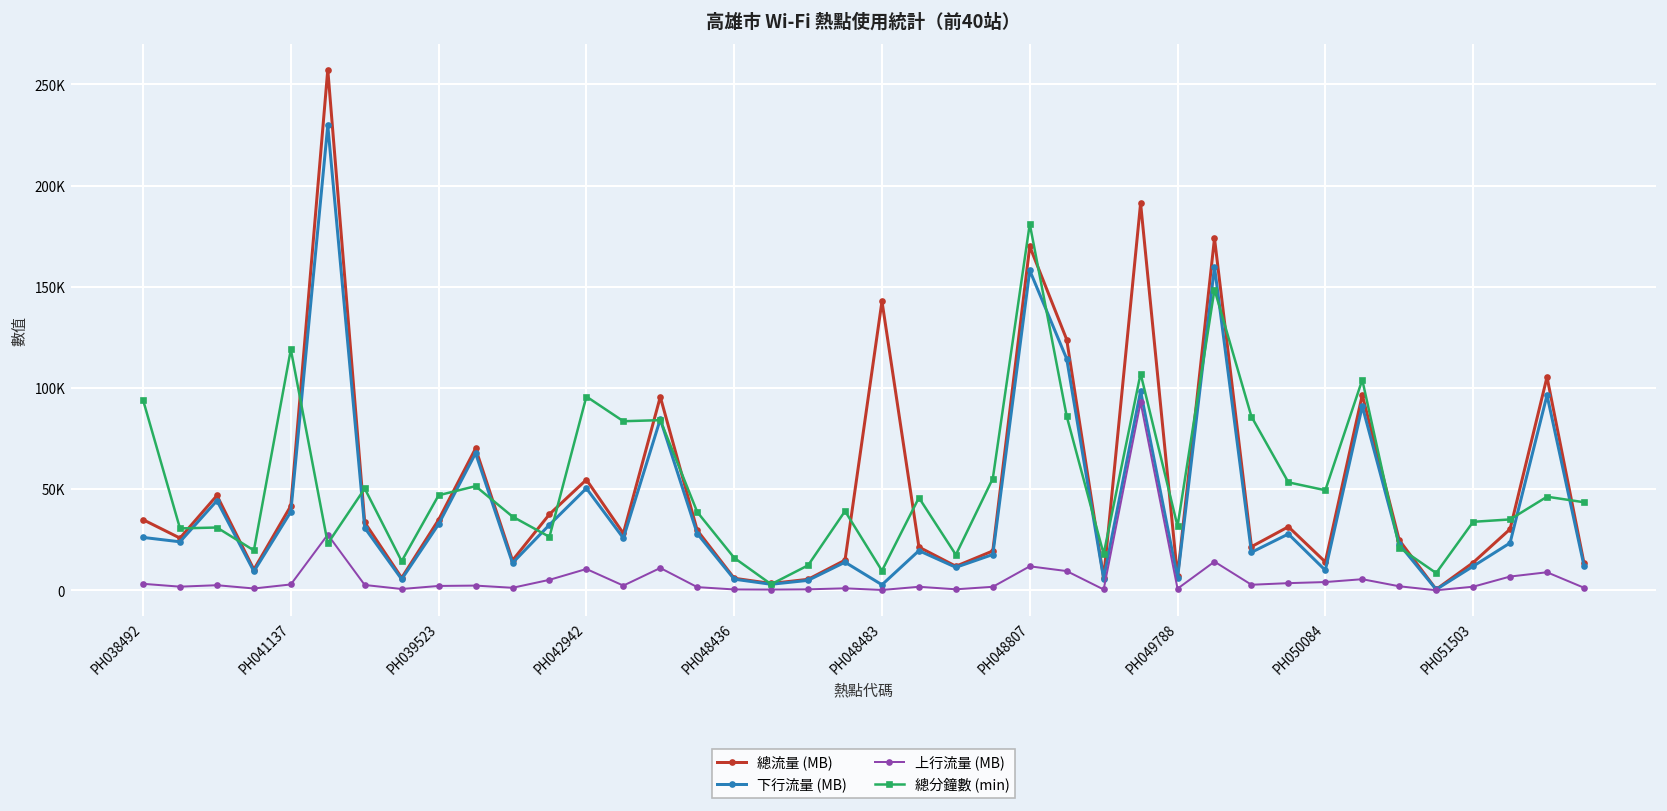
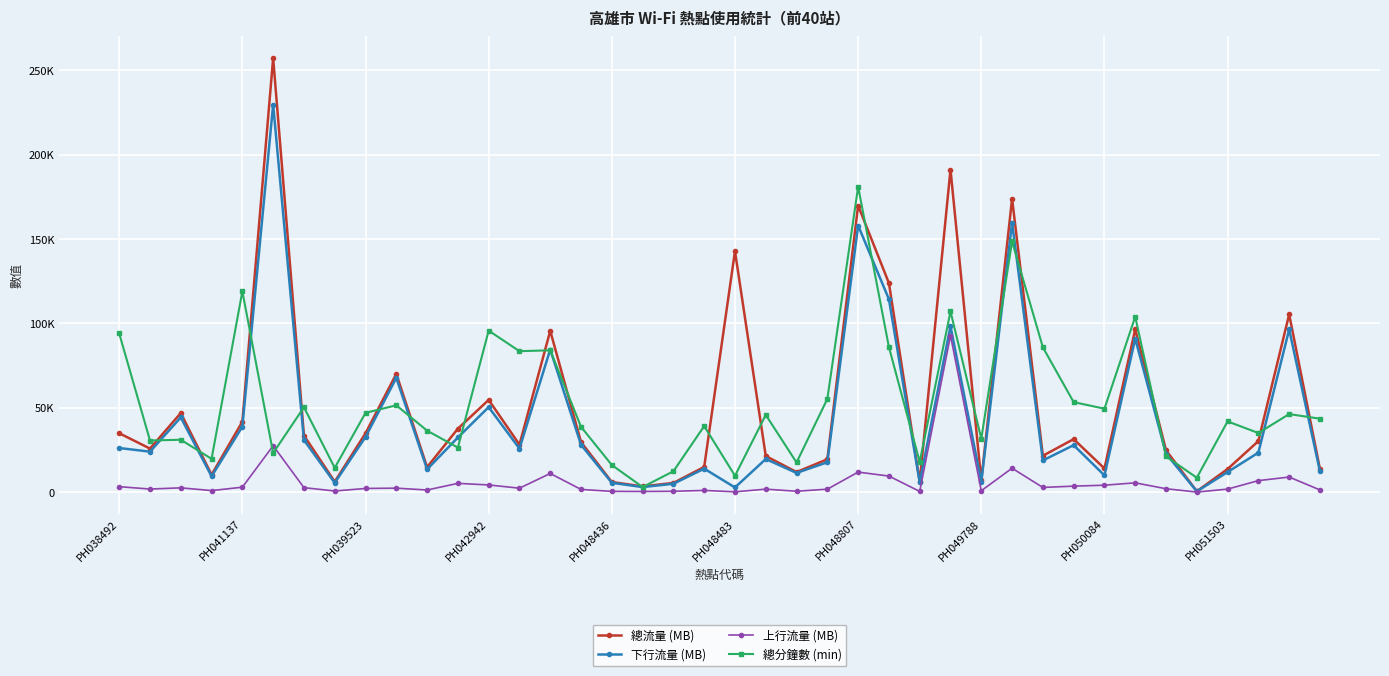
上行流量 (MB), PH042942: 11000 -> 4000
總分鐘數 (min), PH051503: 34000 -> 42000
